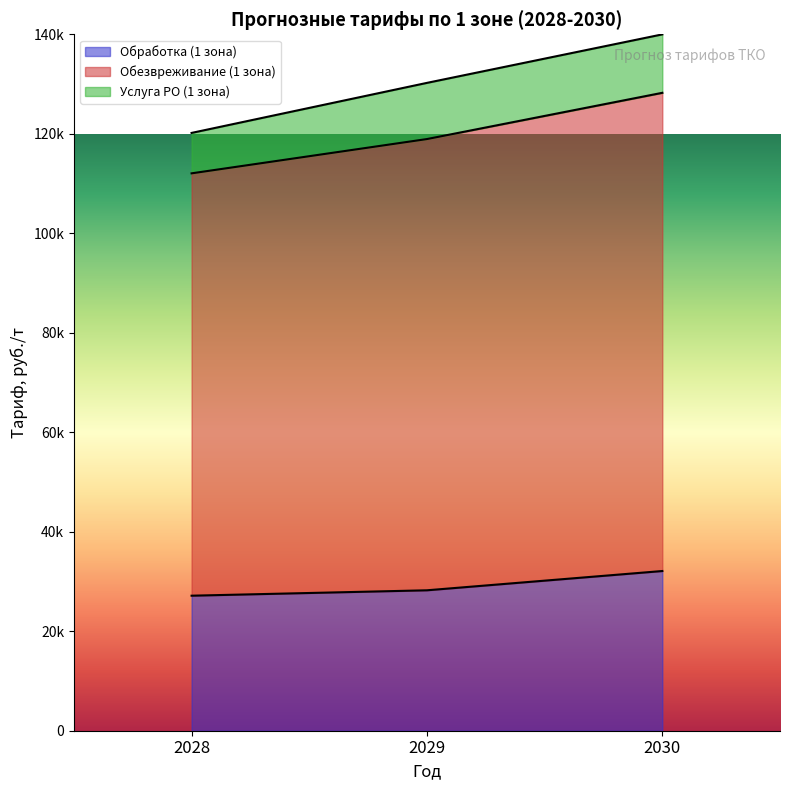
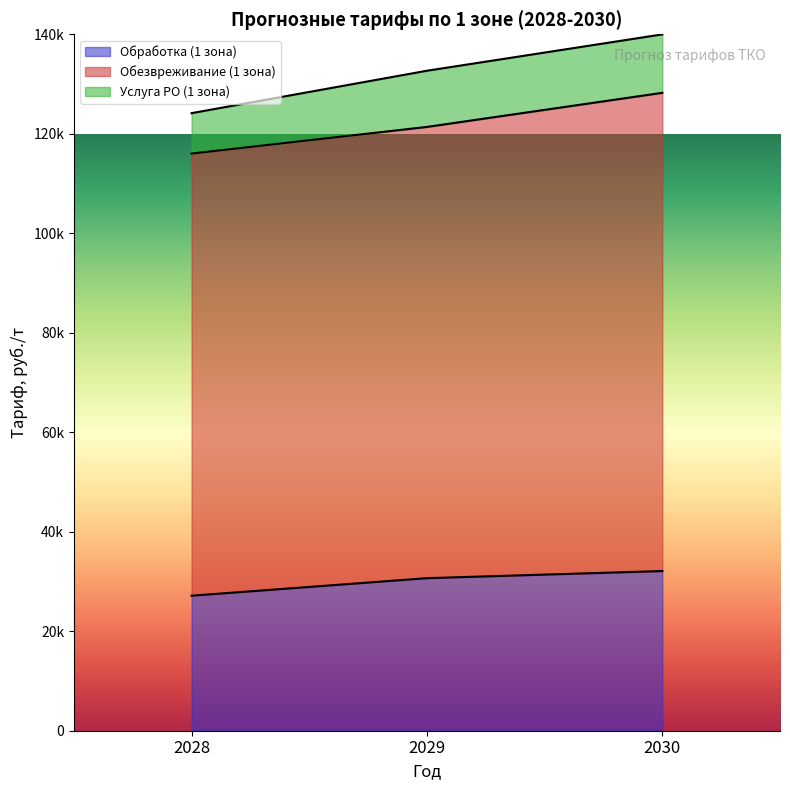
Обезвреживание (1 зона), 2028: 85000 -> 89000
Обработка (1 зона), 2029: 28000 -> 31000
